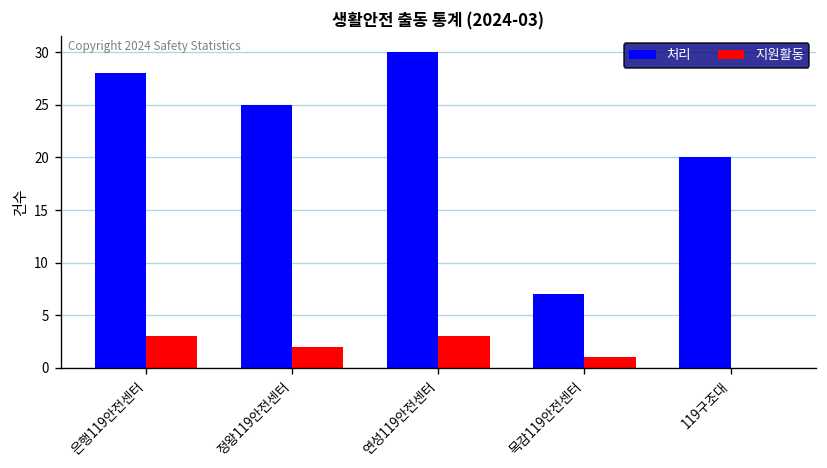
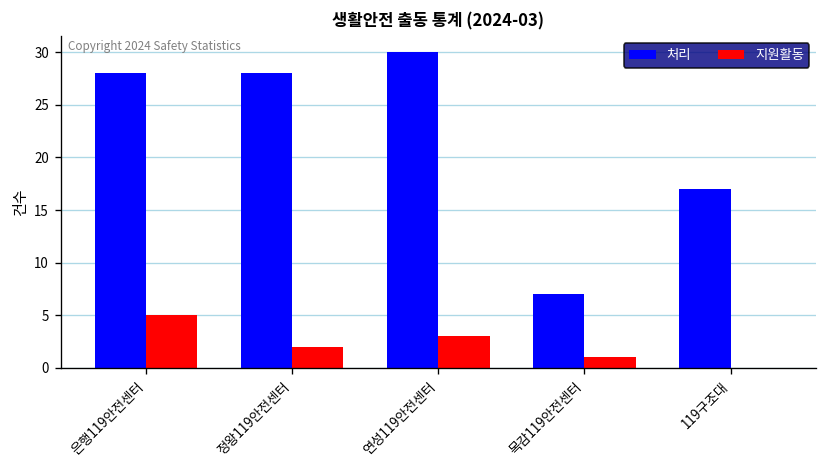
지원활동, 은행119안전센터: 3 -> 5
처리, 정왕119안전센터: 25 -> 28
처리, 119구조대: 20 -> 17
